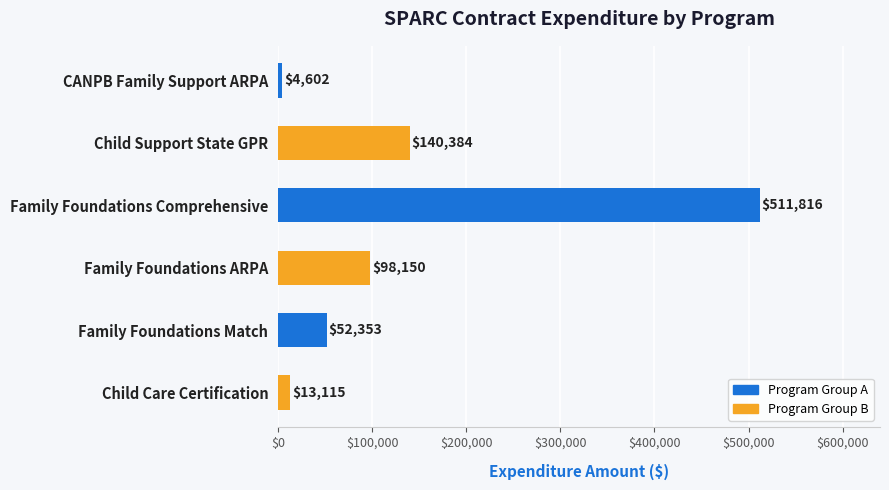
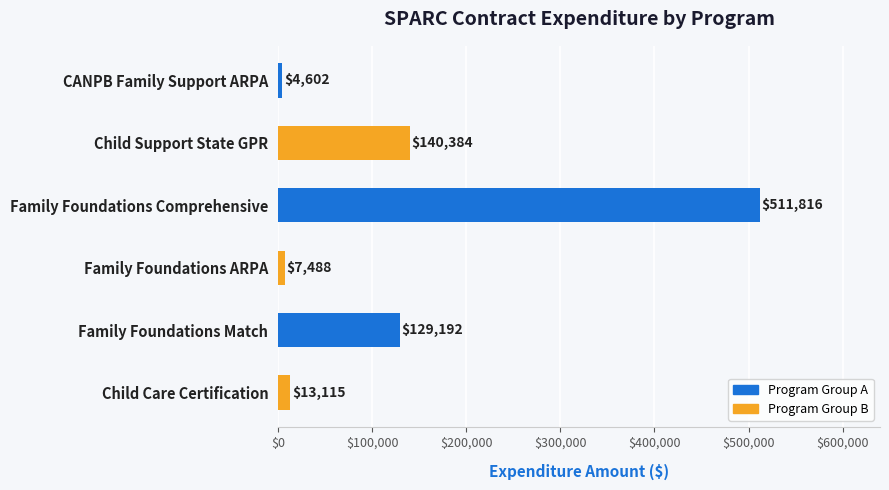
Family Foundations ARPA: $98,150 -> $7,488
Family Foundations Match: $52,353 -> $129,192
